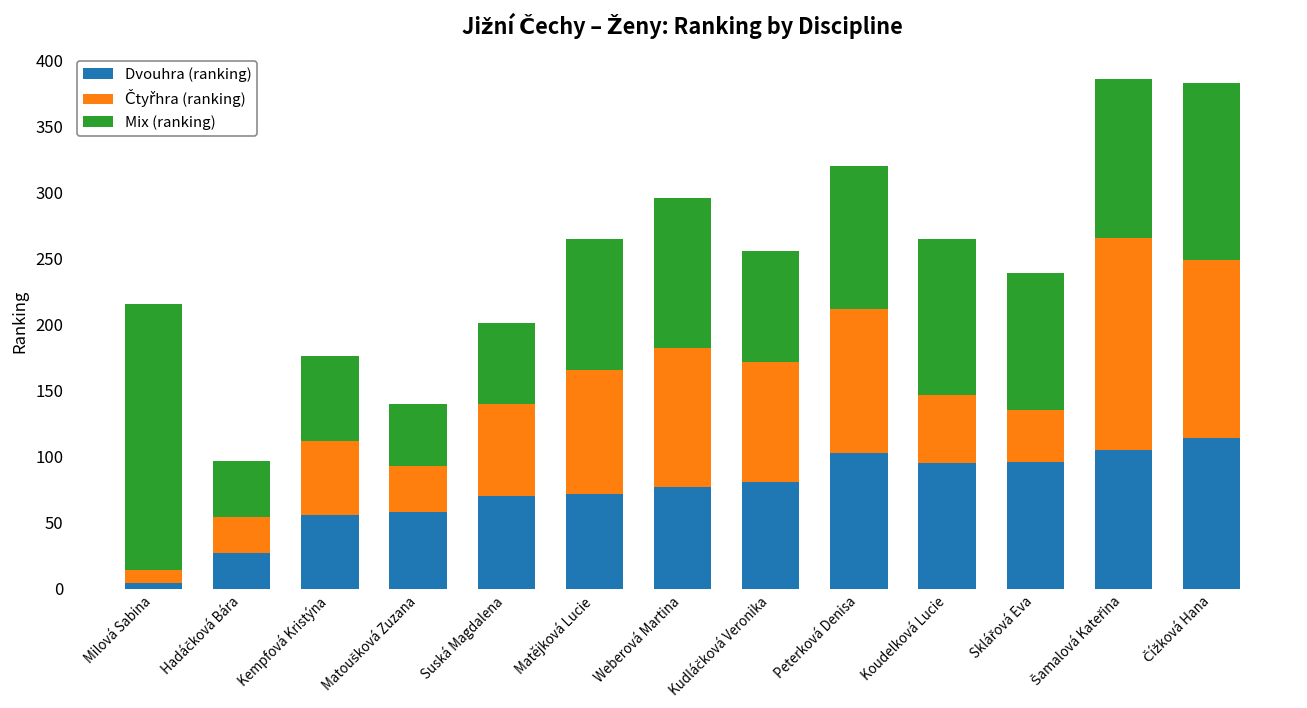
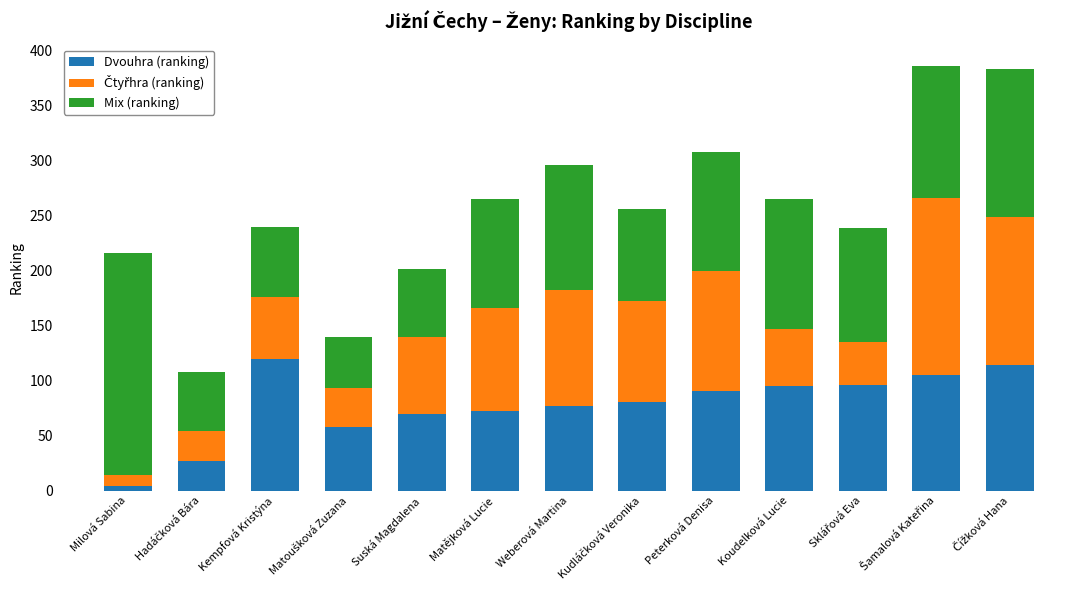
Mix (ranking), Hadáčková Bára: 43 -> 54
Dvouhra (ranking), Kempfová Kristýna: 56 -> 120
Dvouhra (ranking), Peterková Denisa: 103 -> 91
